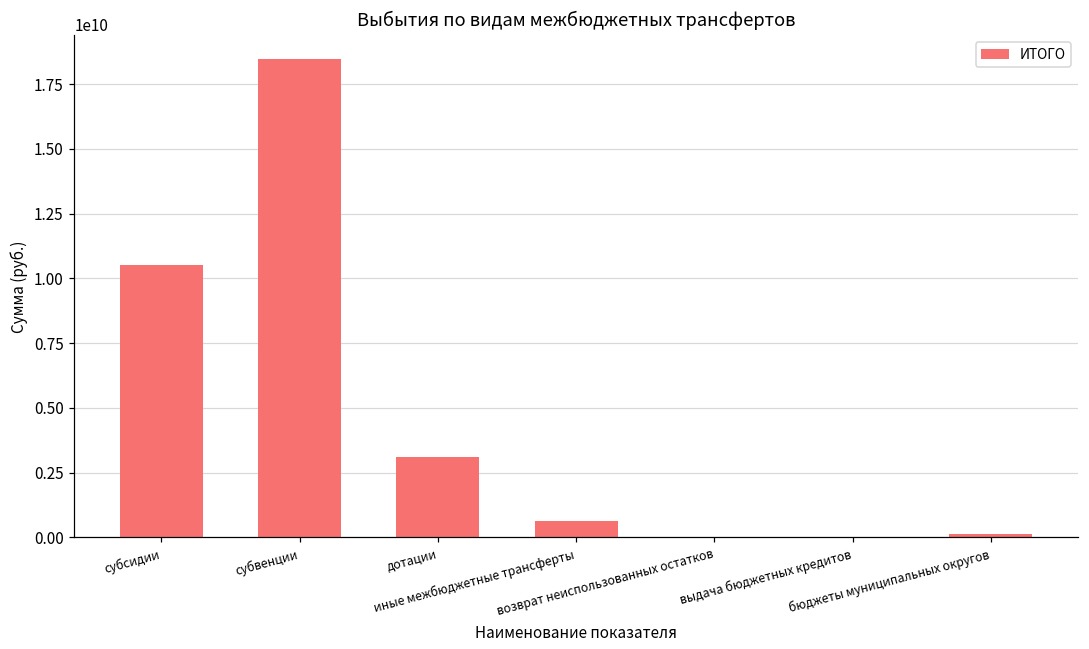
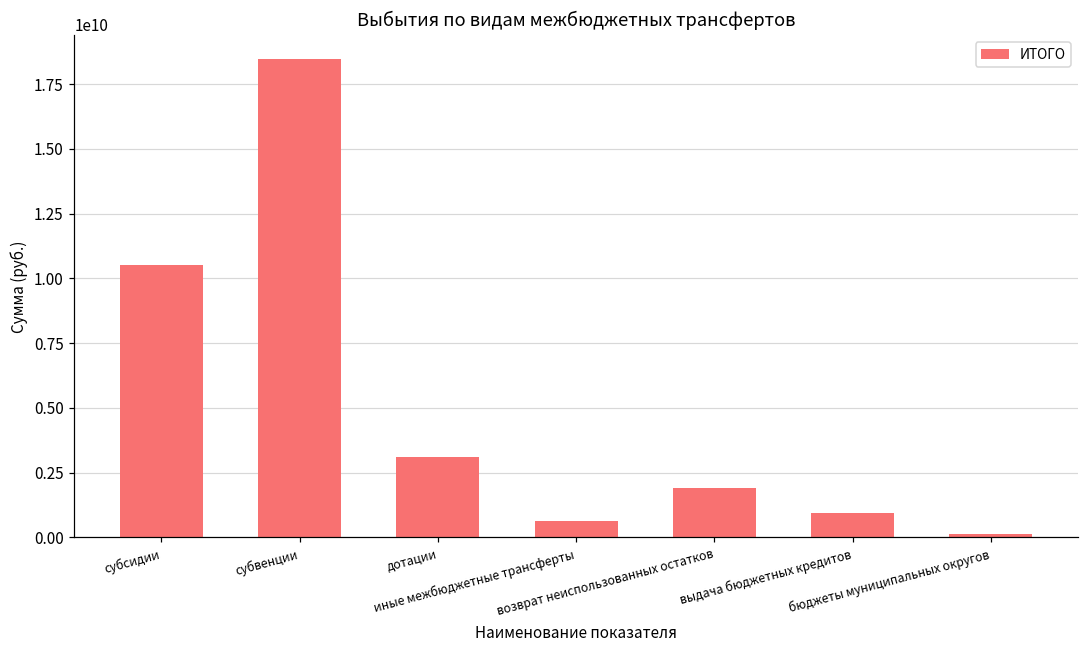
возврат неиспользованных остатков: 0 -> 1900000000
выдача бюджетных кредитов: 0 -> 900000000
